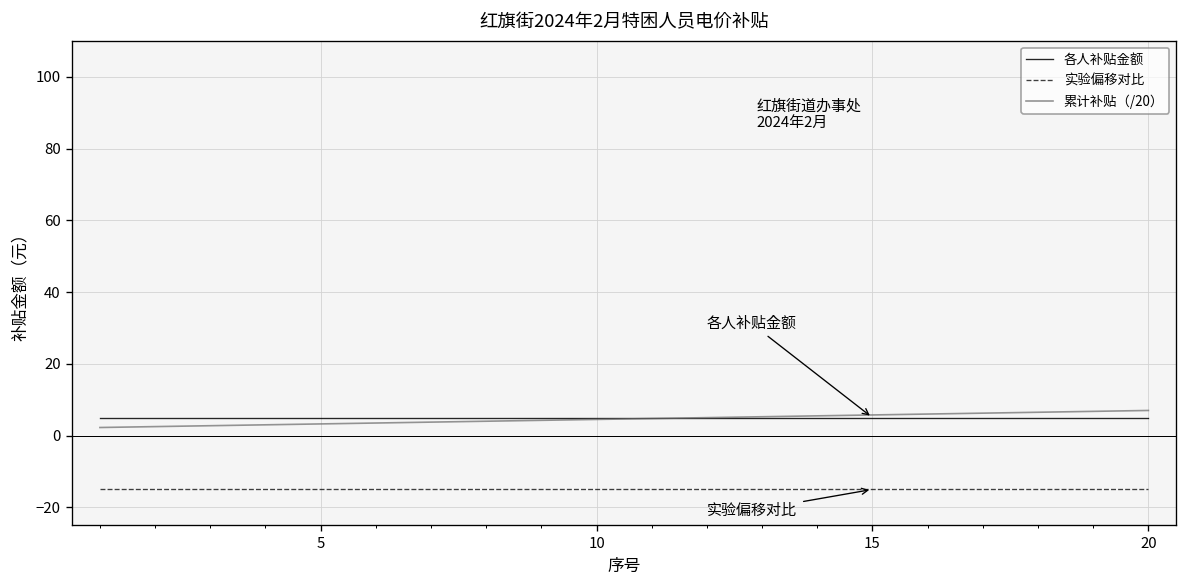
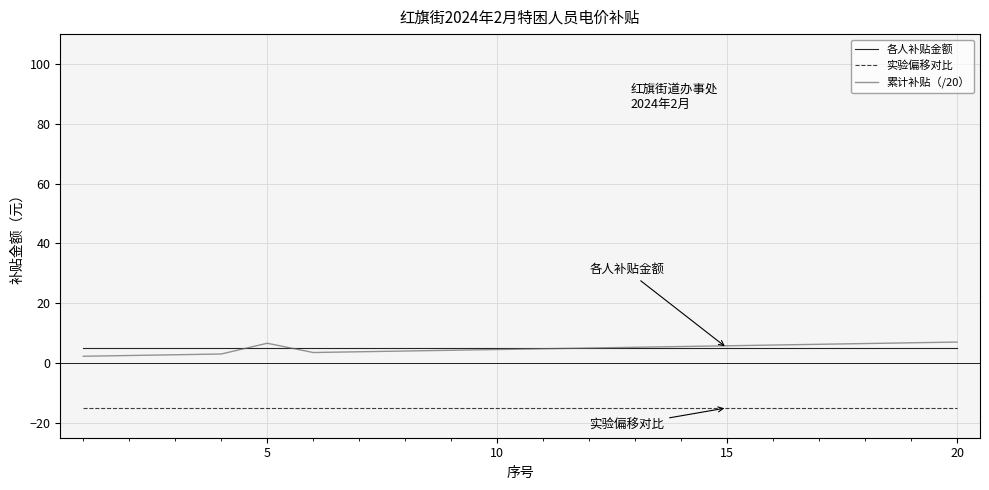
累计补贴（/20）, 5: 3 -> 7
